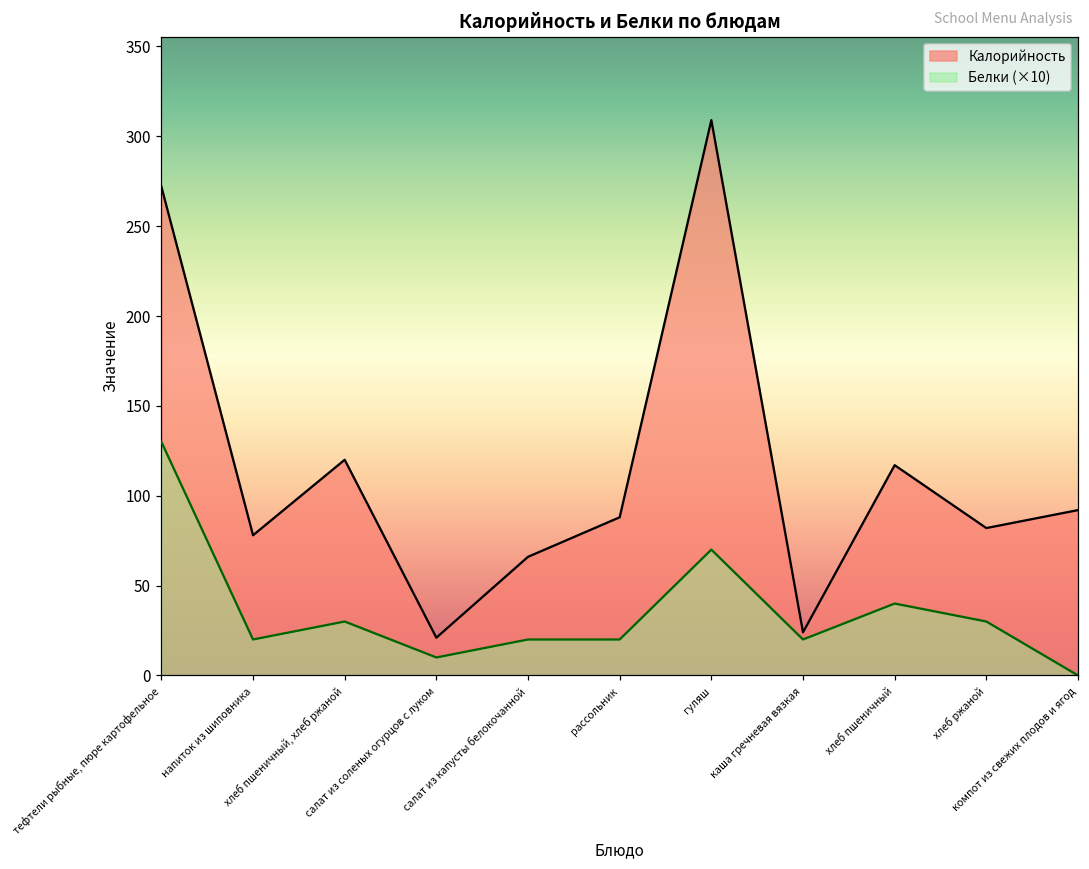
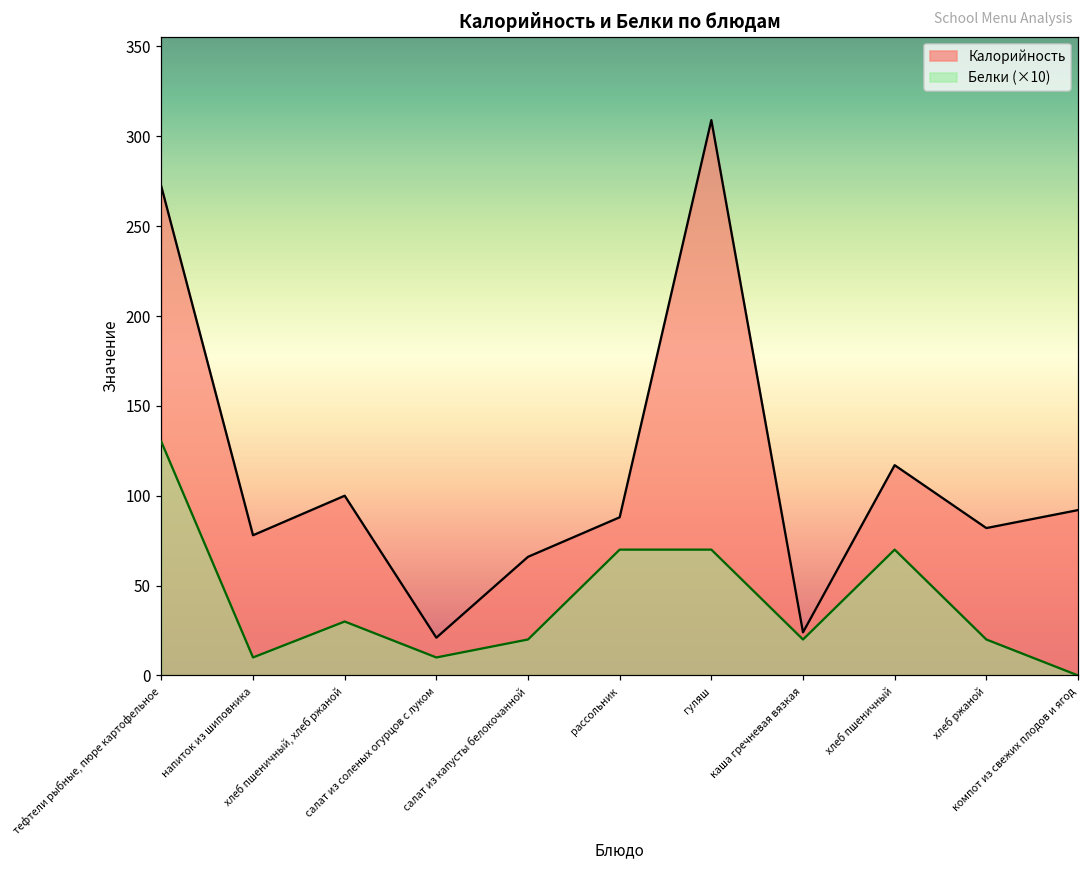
Белки (×10), напиток из шиповника: 20 -> 10
Калорийность, хлеб пшеничный, хлеб ржаной: 120 -> 100
Белки (×10), рассольник: 20 -> 70
Белки (×10), хлеб пшеничный: 40 -> 70
Белки (×10), хлеб ржаной: 30 -> 20
